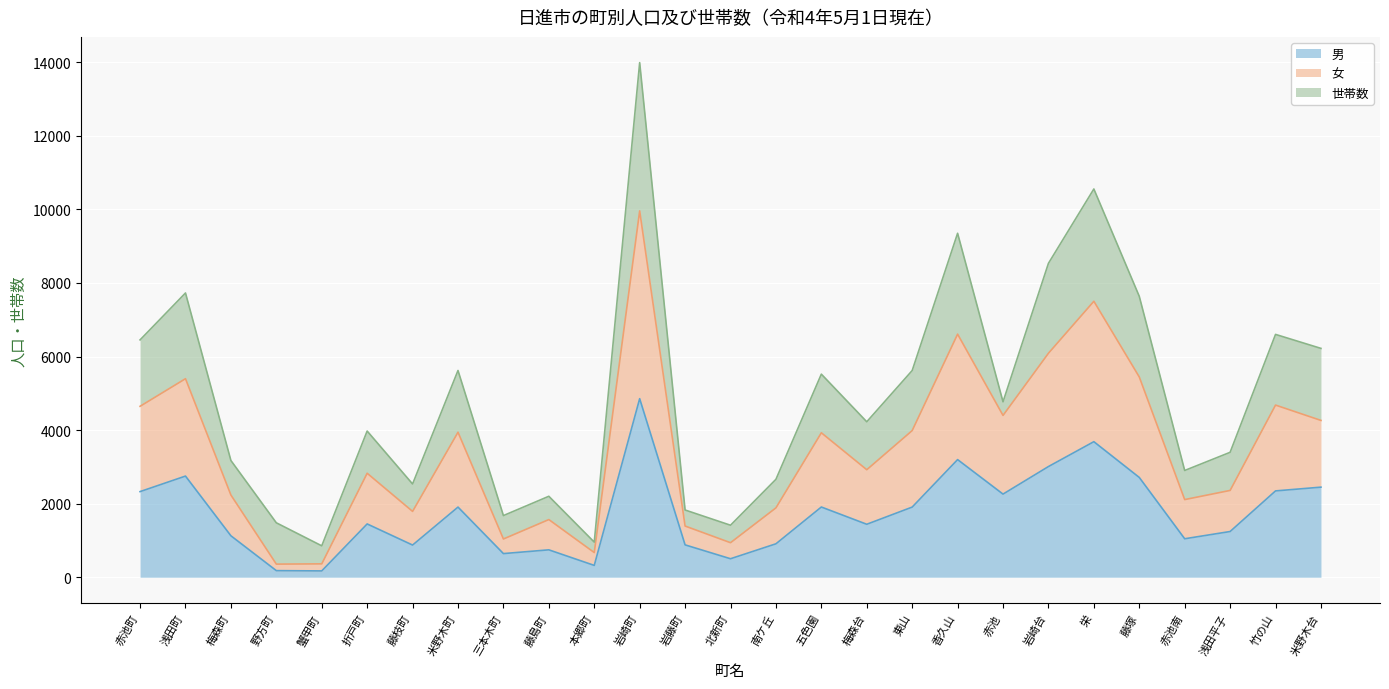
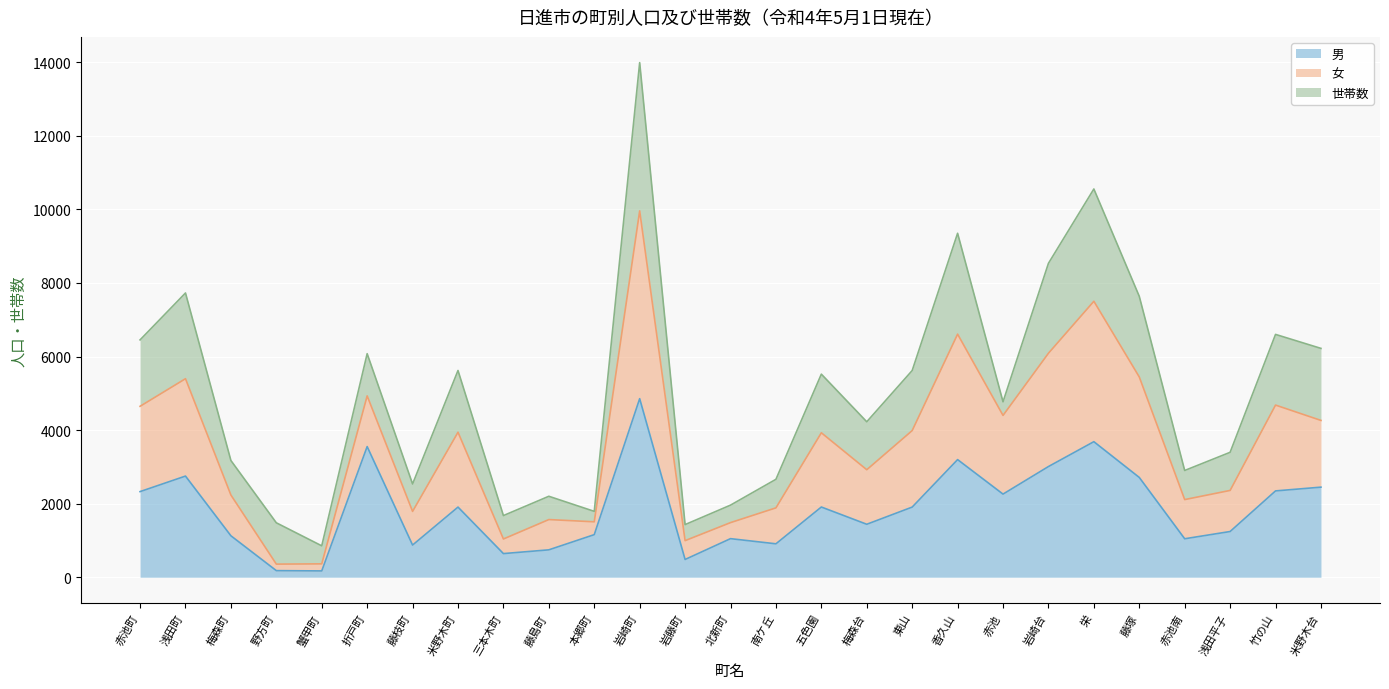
男, 折戸町: 1400 -> 3600
男, 本郷町: 300 -> 1200
男, 岩藤町: 900 -> 500
男, 北新町: 500 -> 1000
